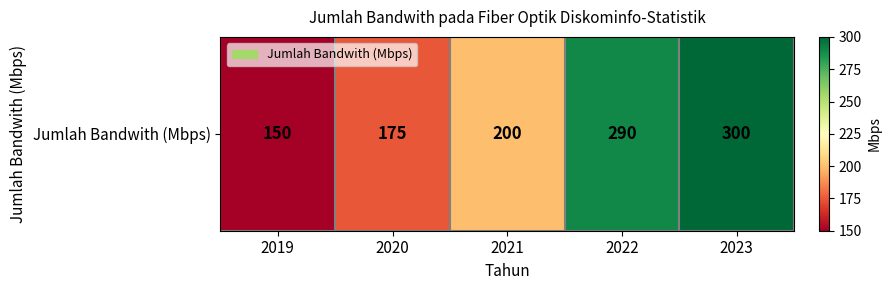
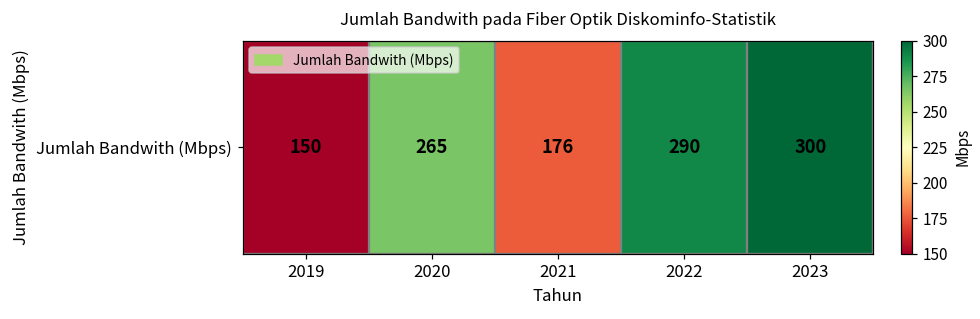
Jumlah Bandwith (Mbps), 2020: 175 -> 265
Jumlah Bandwith (Mbps), 2021: 200 -> 176
